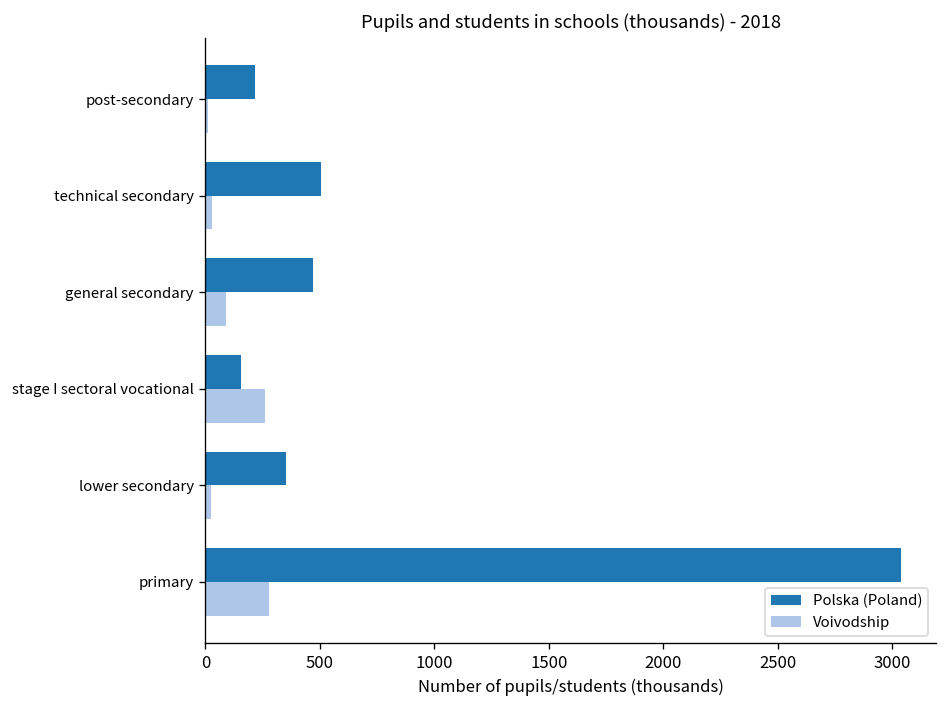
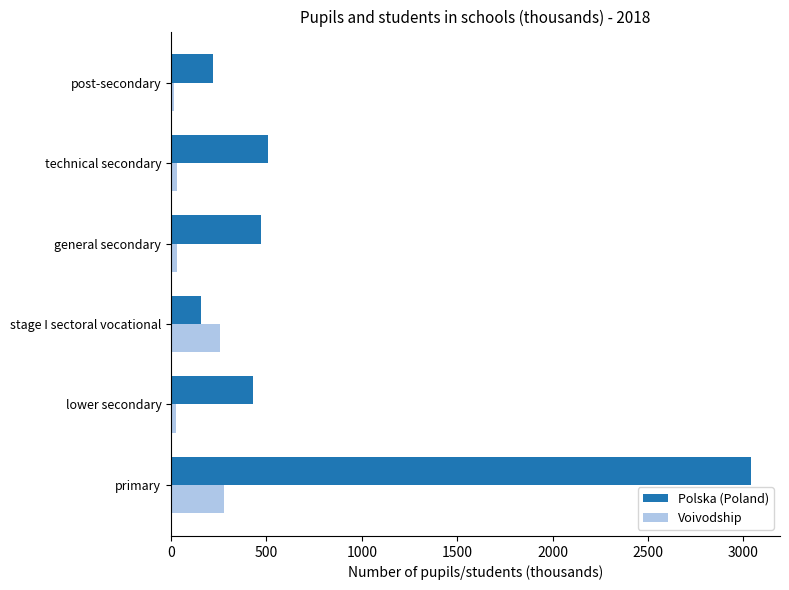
Voivodship, general secondary: 90 -> 30
Polska (Poland), lower secondary: 350 -> 430
